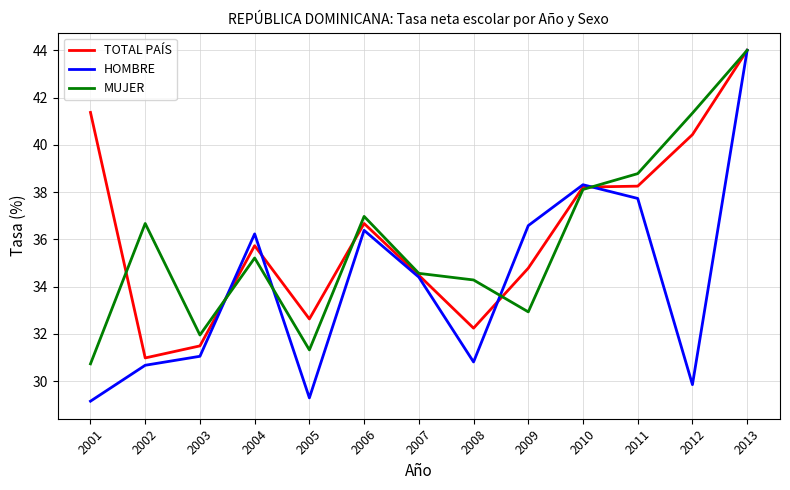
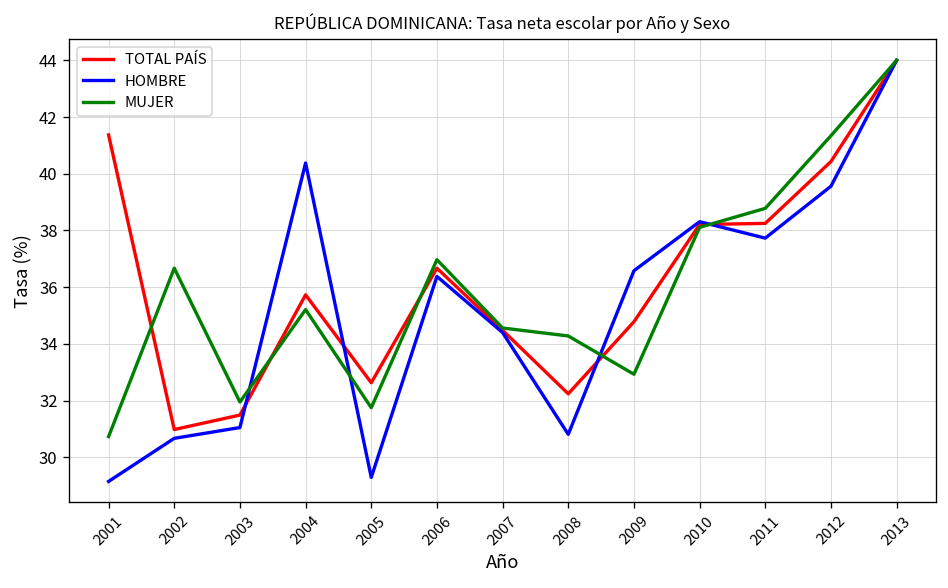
HOMBRE, 2004: 36.2 -> 40.4
MUJER, 2005: 31.3 -> 31.8
HOMBRE, 2012: 29.9 -> 39.6
